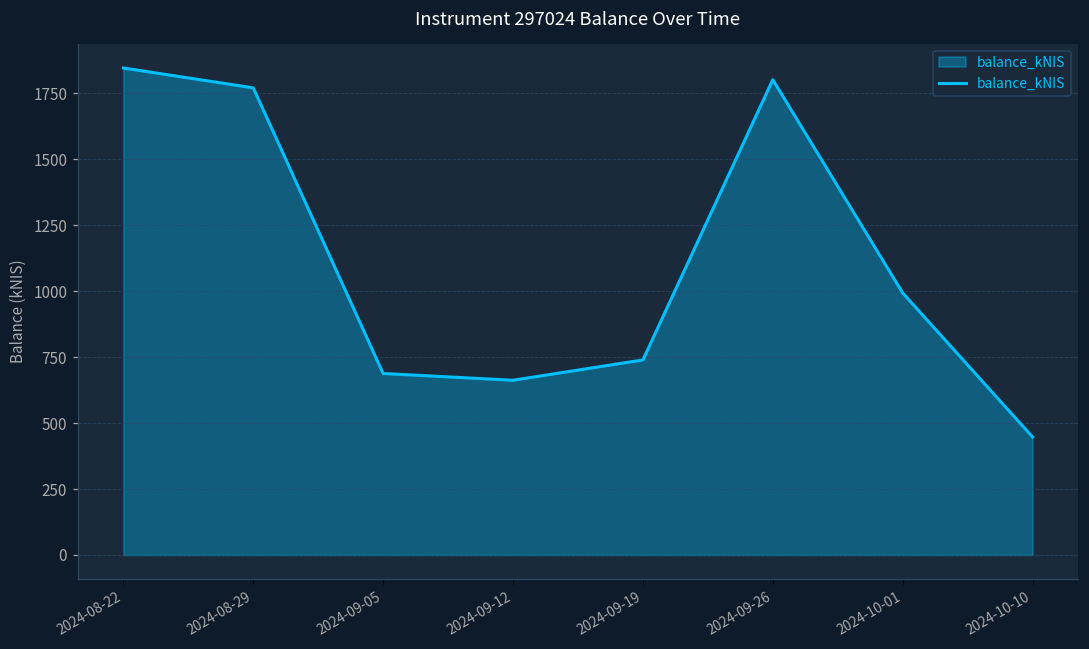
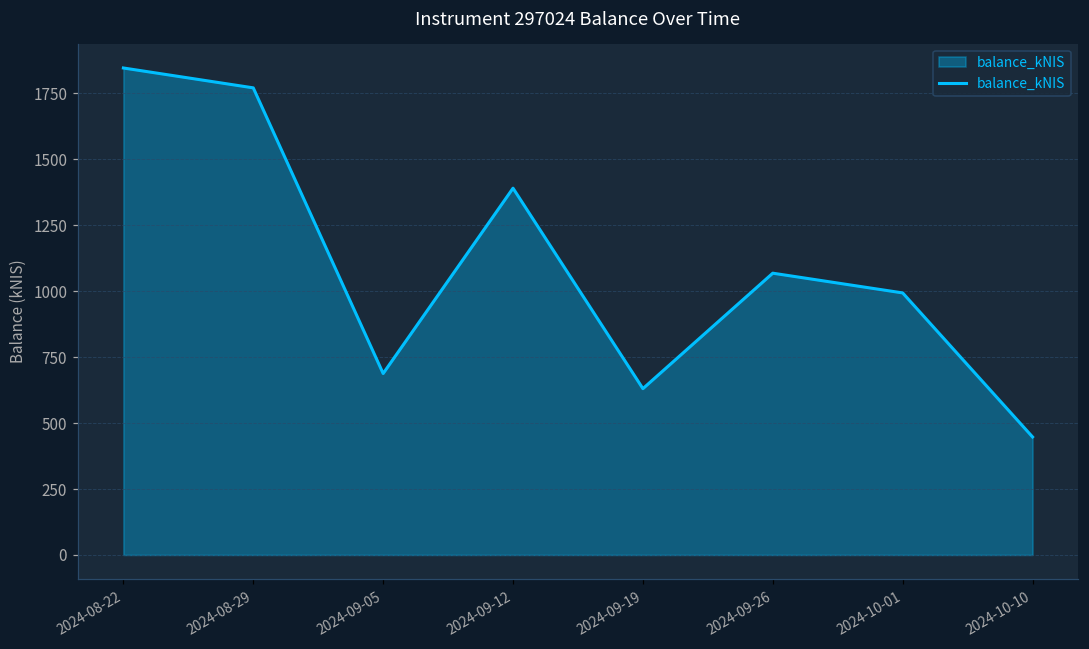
2024-09-12: 660 -> 1390
2024-09-19: 740 -> 630
2024-09-26: 1800 -> 1070
